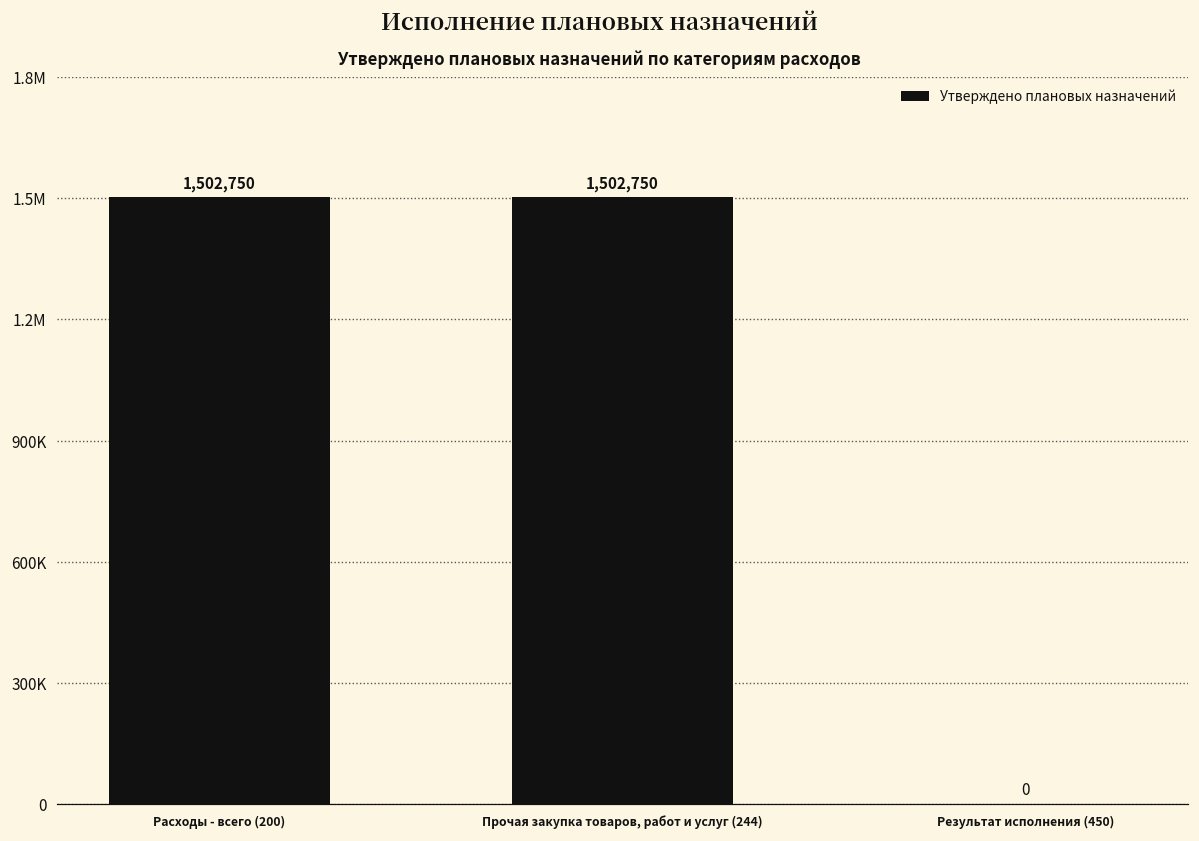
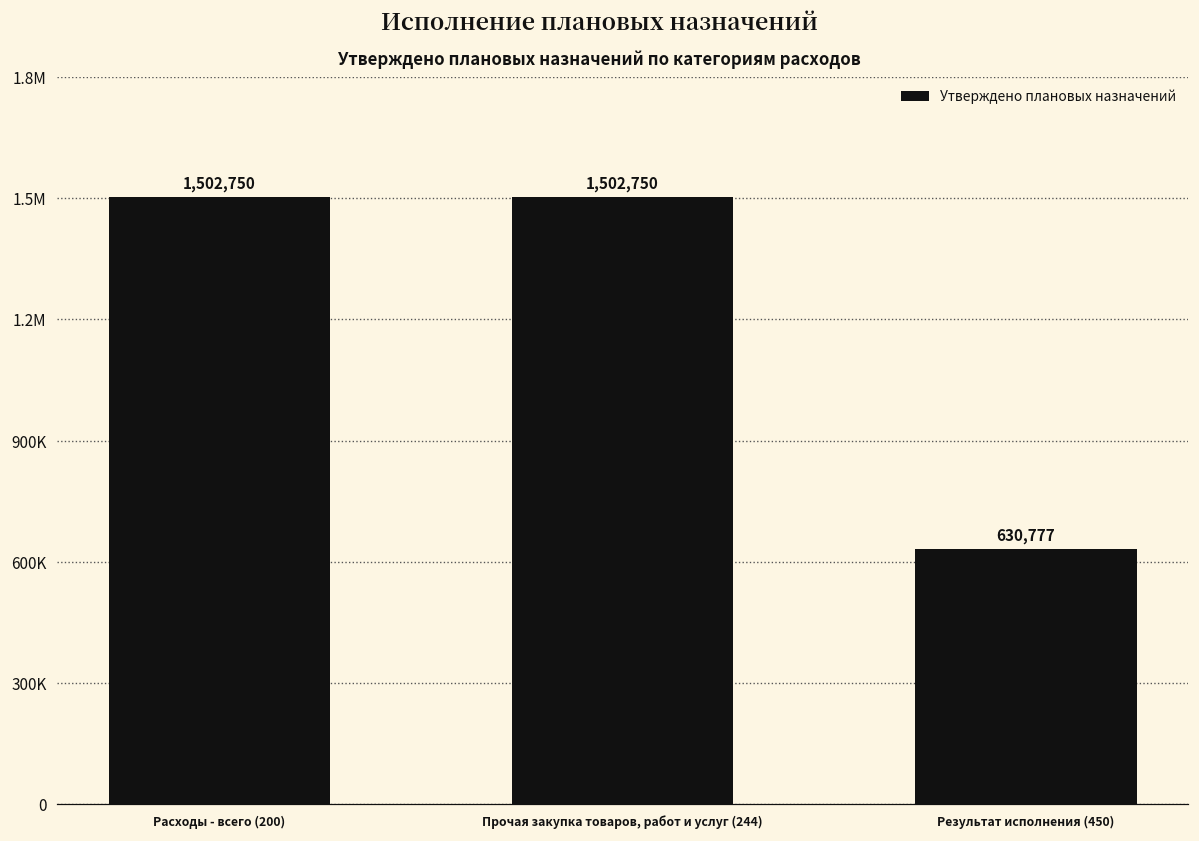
Результат исполнения (450): 0 -> 630,777
